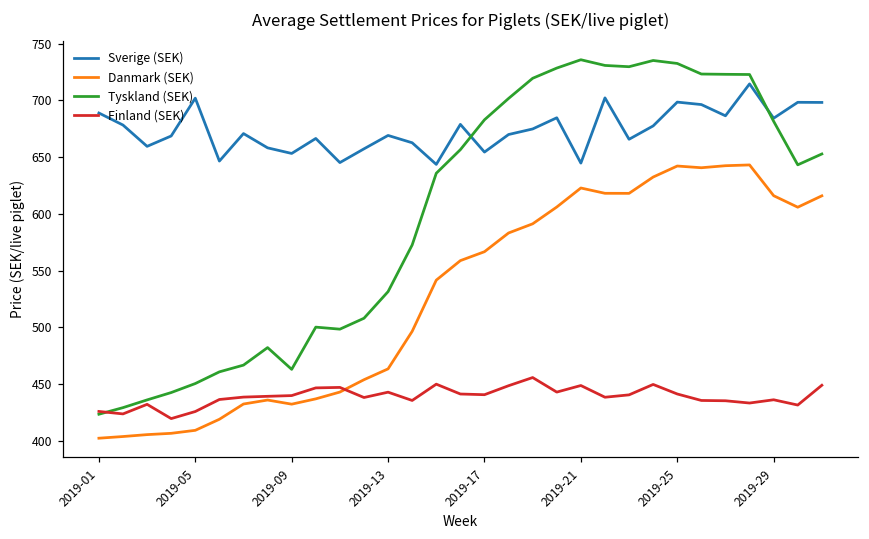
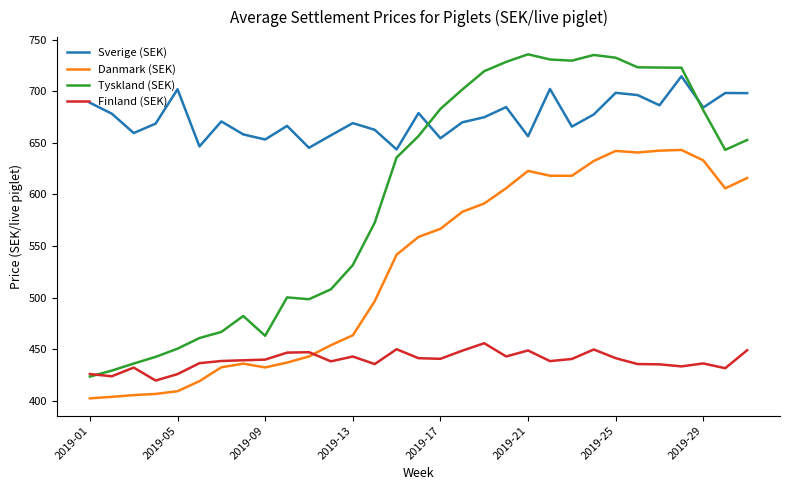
Sverige (SEK), 2019-21: 645 -> 656
Danmark (SEK), 2019-29: 616 -> 633
